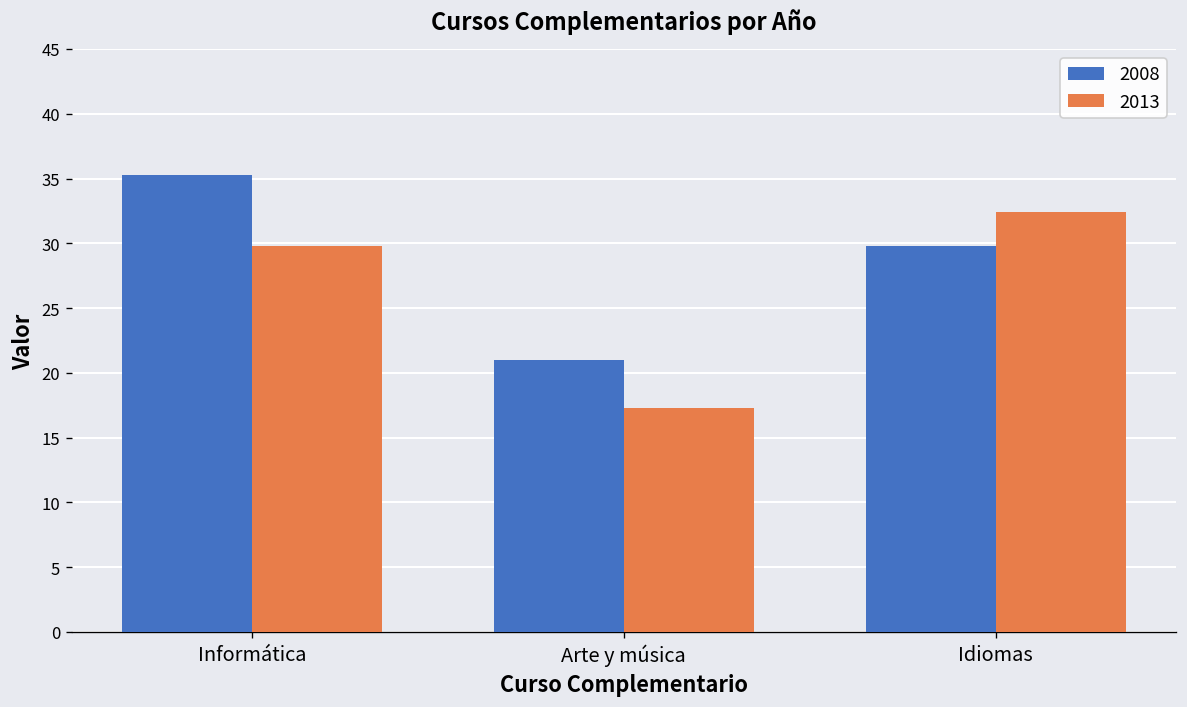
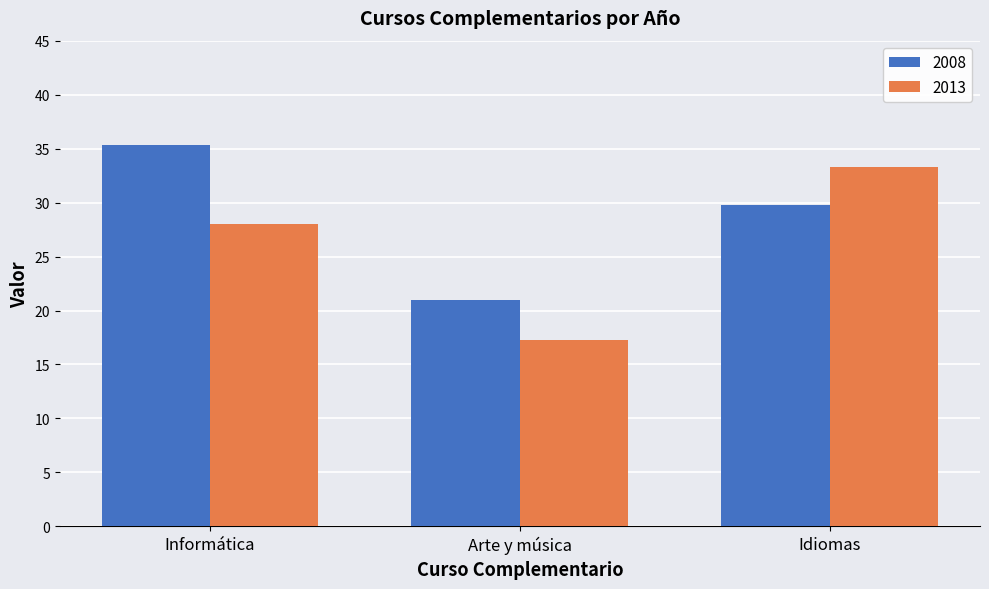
2013, Informática: 29.8 -> 28.0
2013, Idiomas: 32.4 -> 33.3
